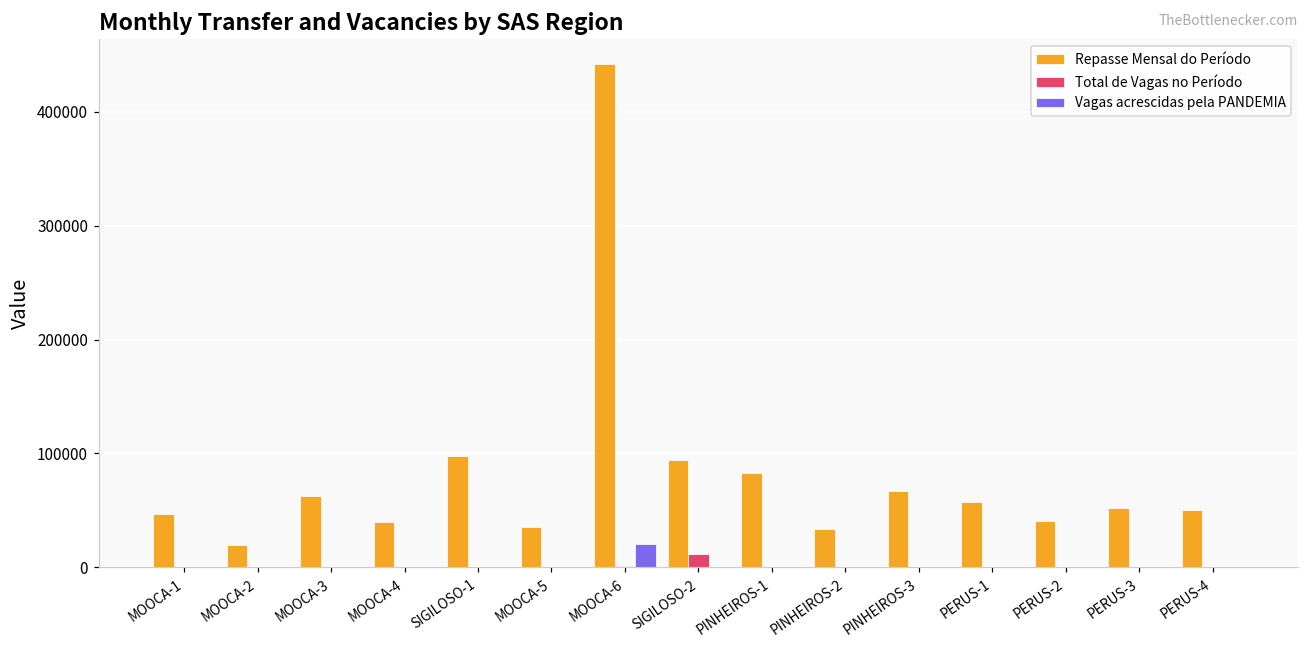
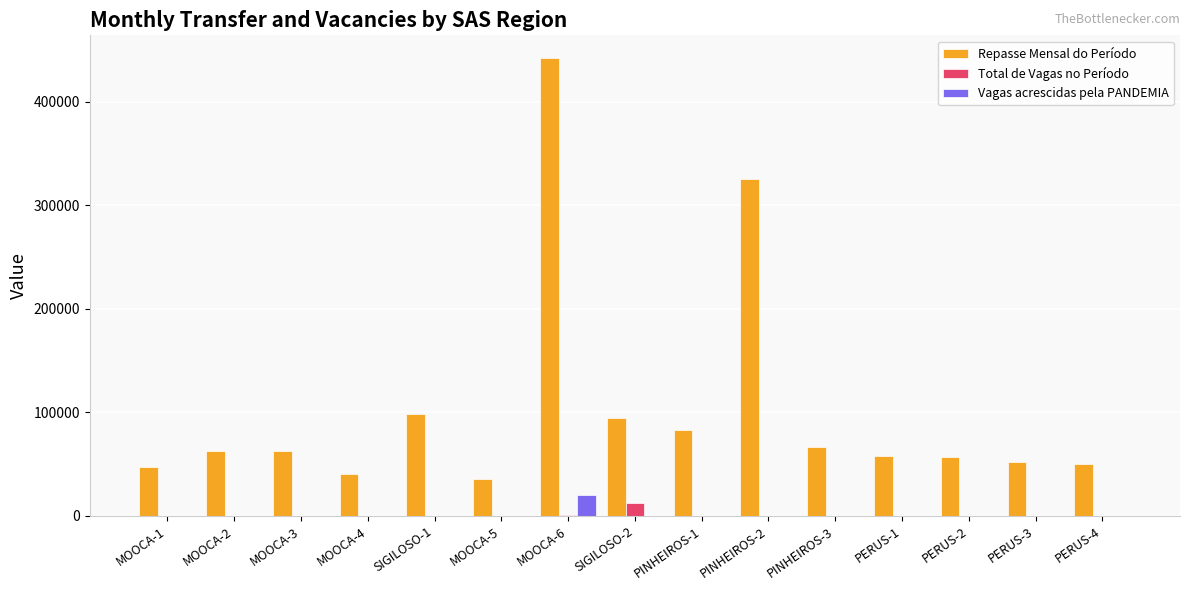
Repasse Mensal do Período, MOOCA-2: 20000 -> 63000
Repasse Mensal do Período, PINHEIROS-2: 34000 -> 326000
Repasse Mensal do Período, PERUS-2: 41000 -> 57000
